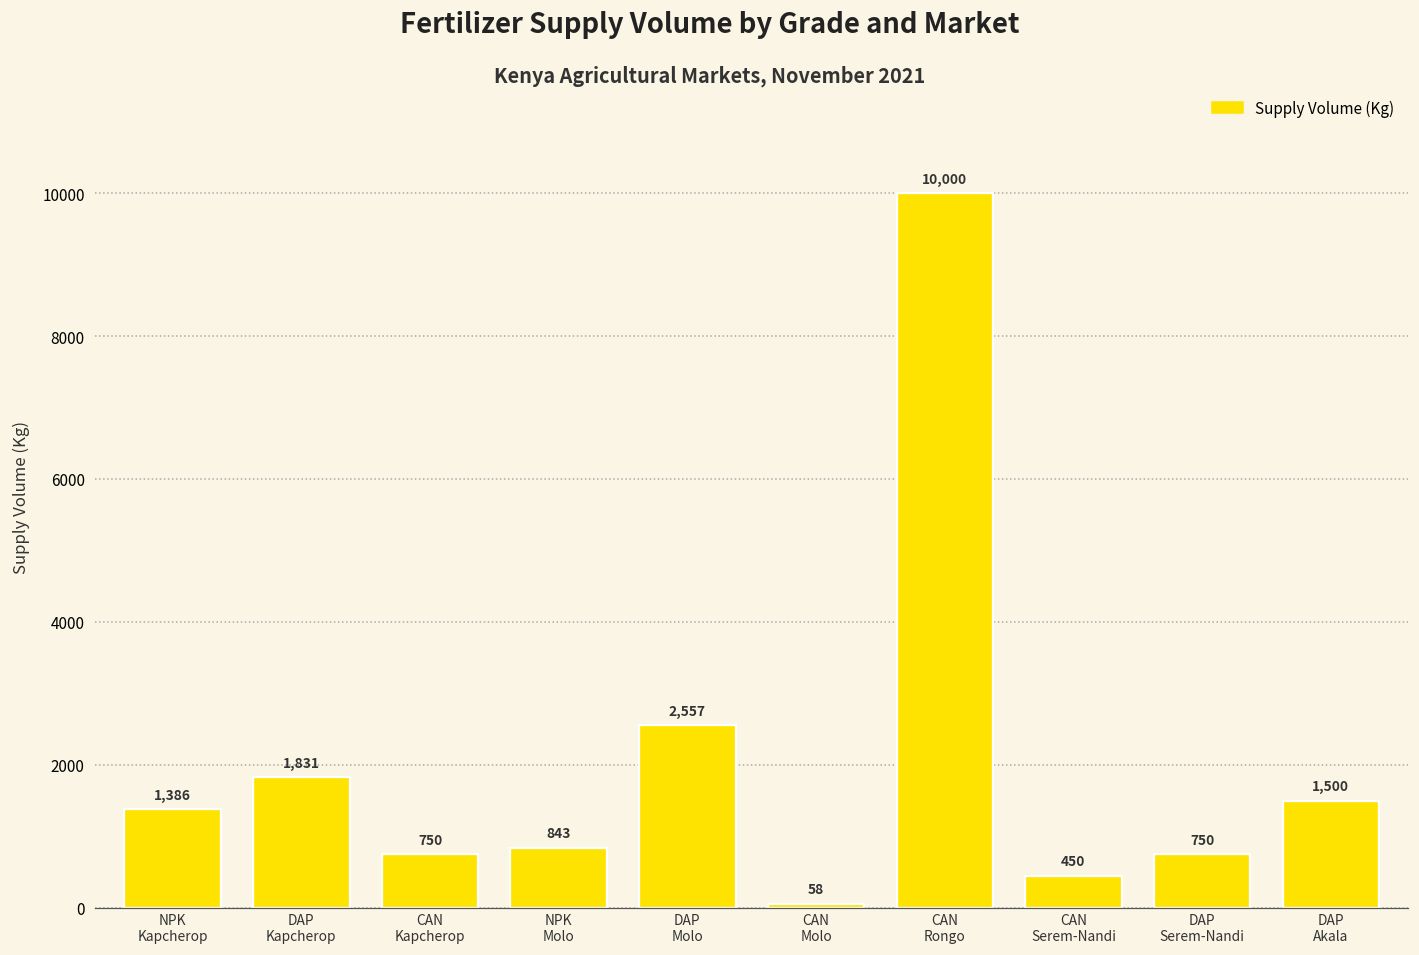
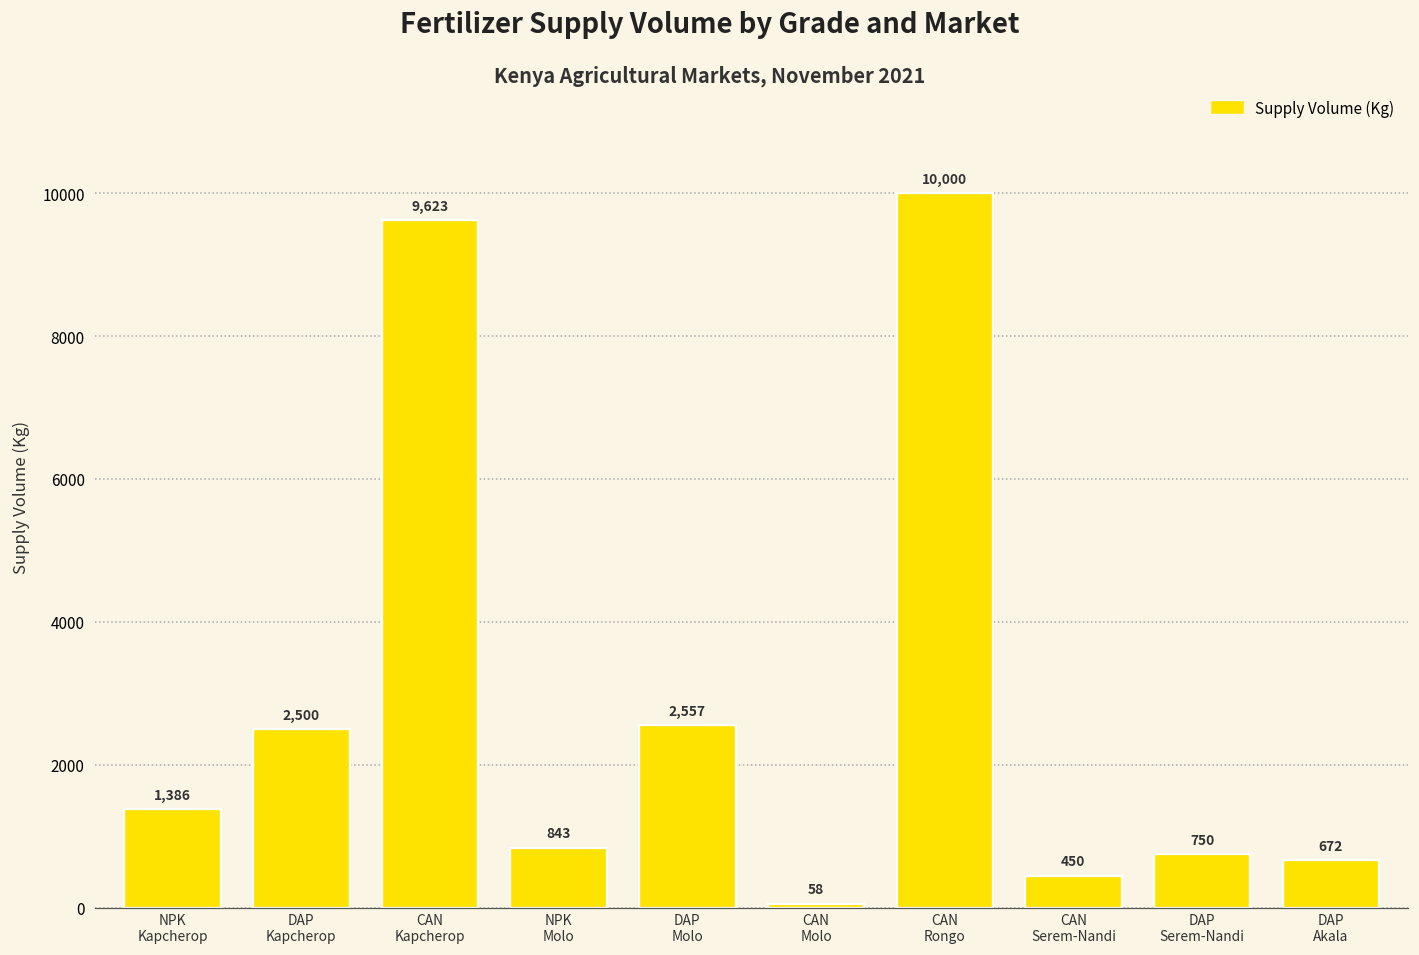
DAP Kapcherop: 1,831 -> 2,500
CAN Kapcherop: 750 -> 9,623
DAP Akala: 1,500 -> 672
